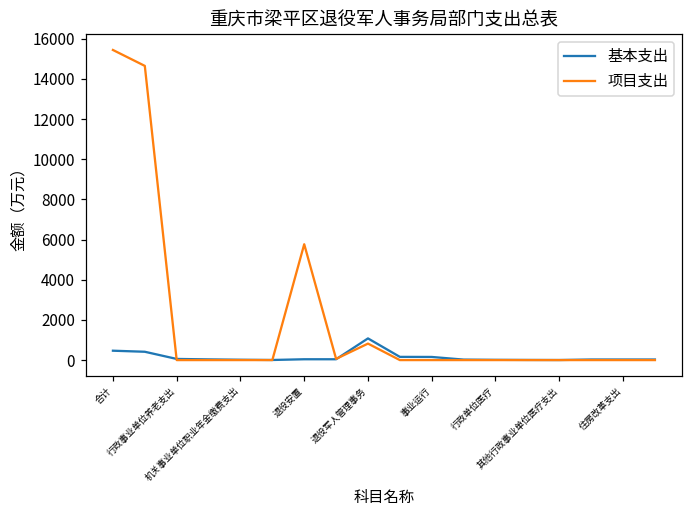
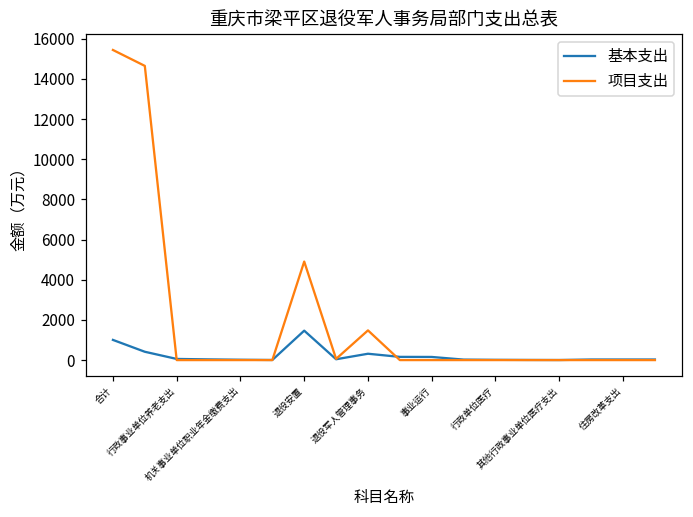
基本支出, 合计: 500 -> 1000
基本支出, 退役安置: 0 -> 1500
项目支出, 退役安置: 5800 -> 4900
基本支出, 退役军人管理事务: 1100 -> 300
项目支出, 退役军人管理事务: 800 -> 1500
